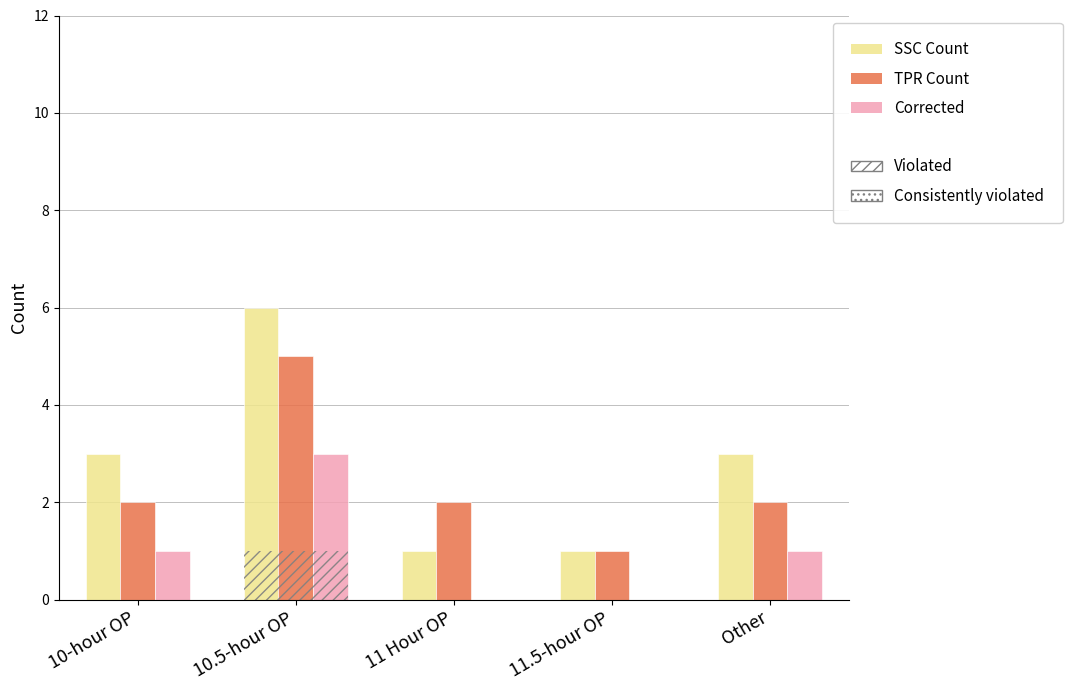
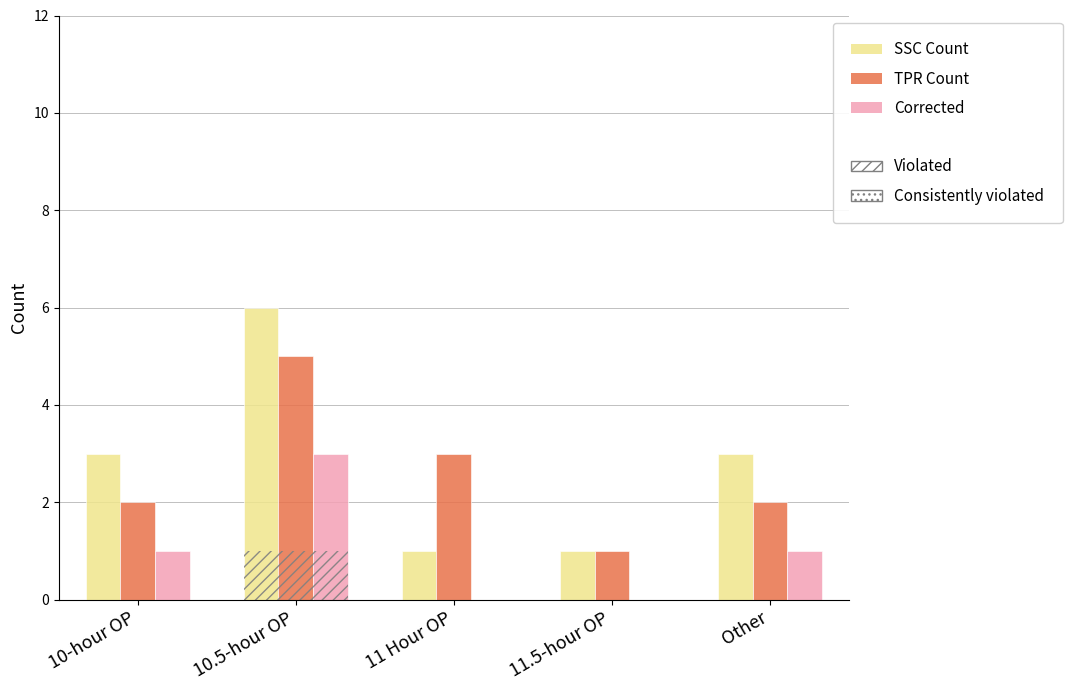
TPR Count, 11 Hour OP: 2 -> 3
